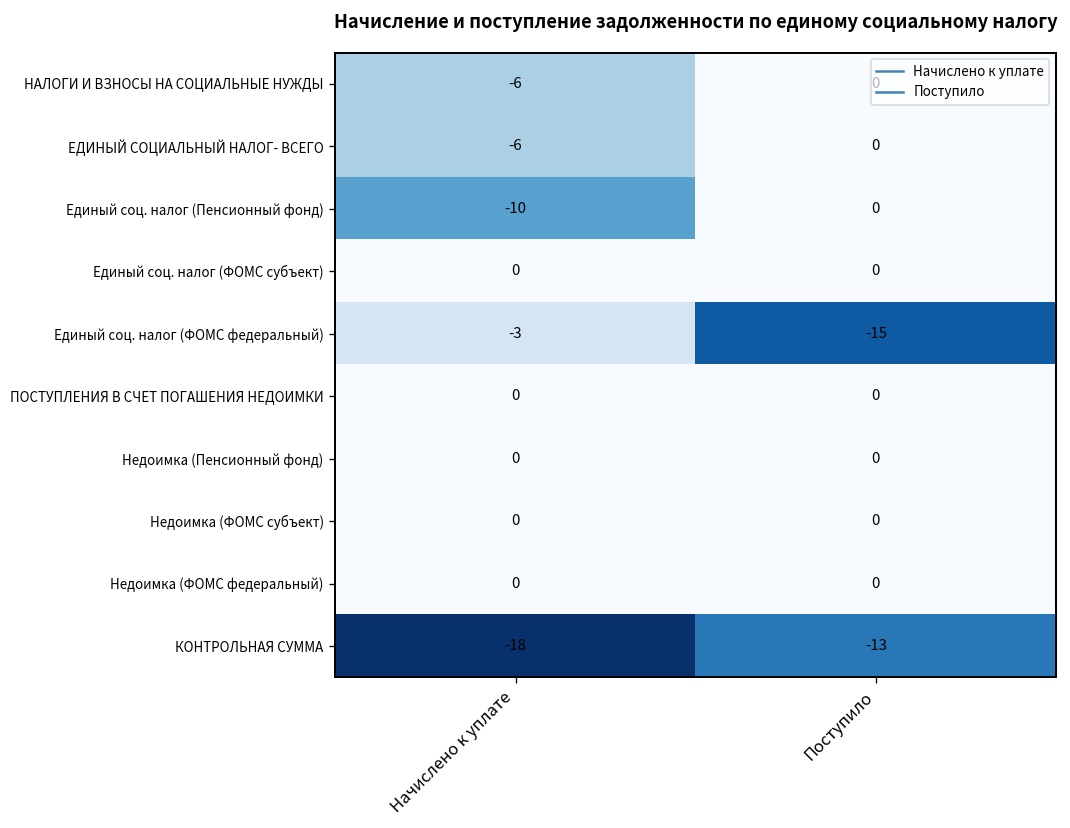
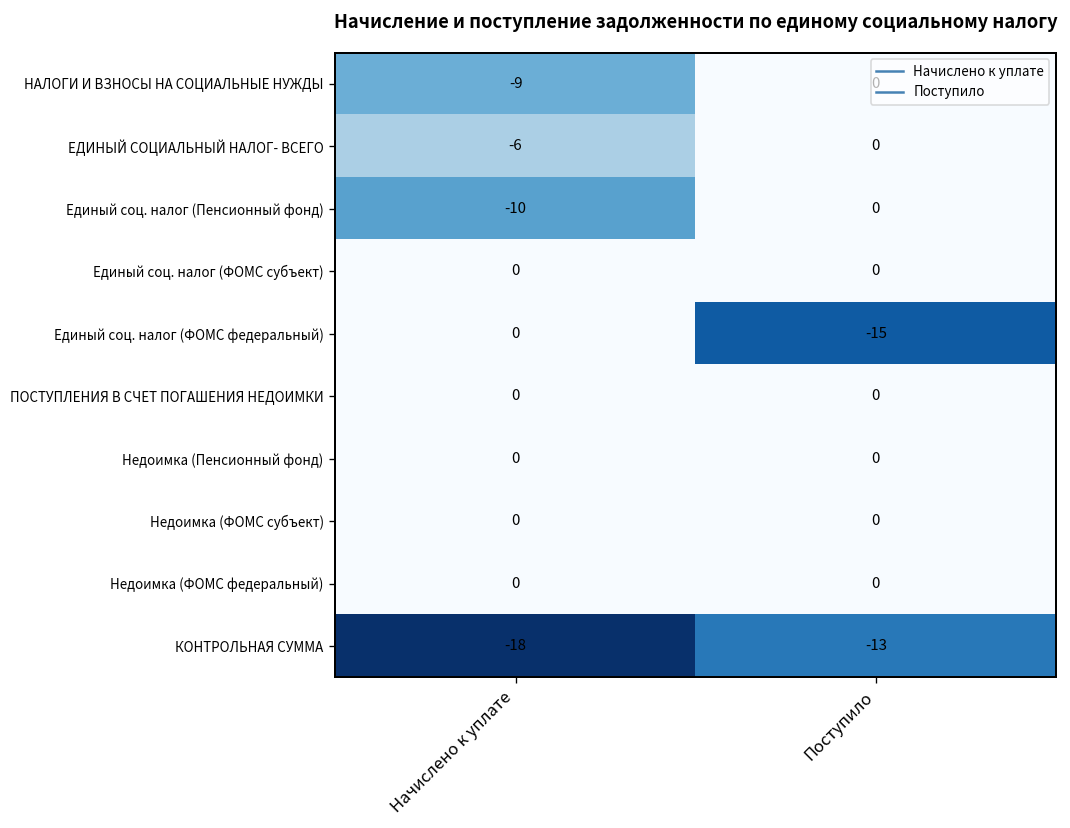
НАЛОГИ И ВЗНОСЫ НА СОЦИАЛЬНЫЕ НУЖДЫ, Начислено к уплате: -6 -> -9
Единый соц. налог (ФОМС федеральный), Начислено к уплате: -3 -> 0
